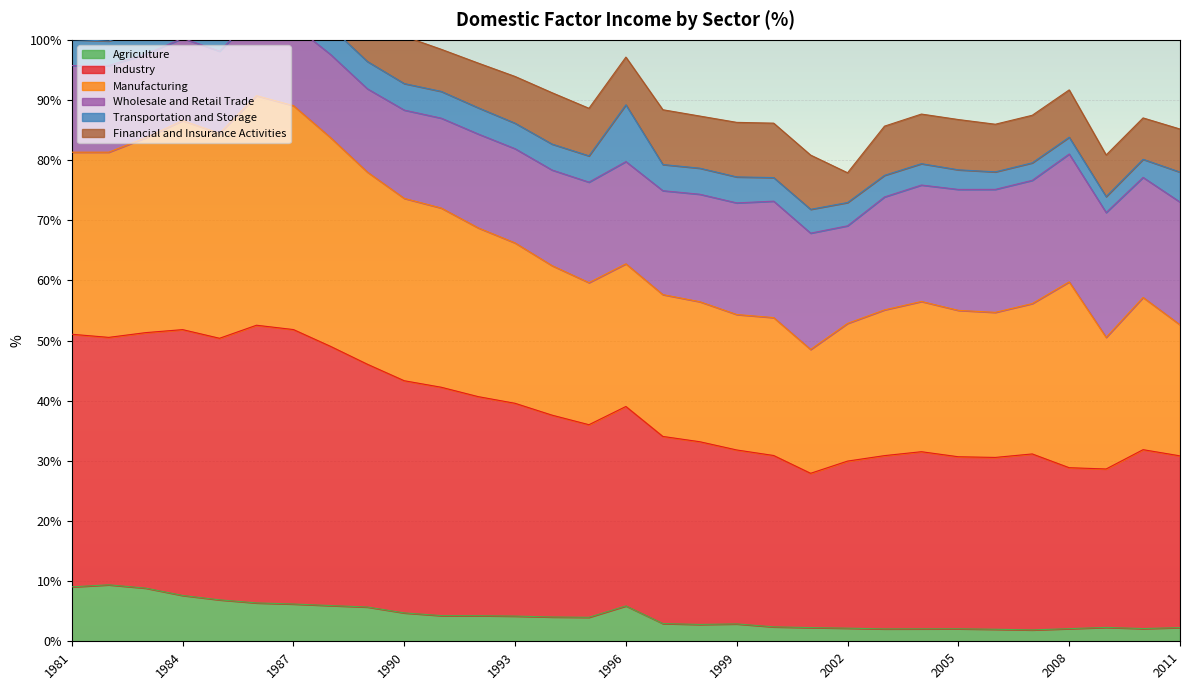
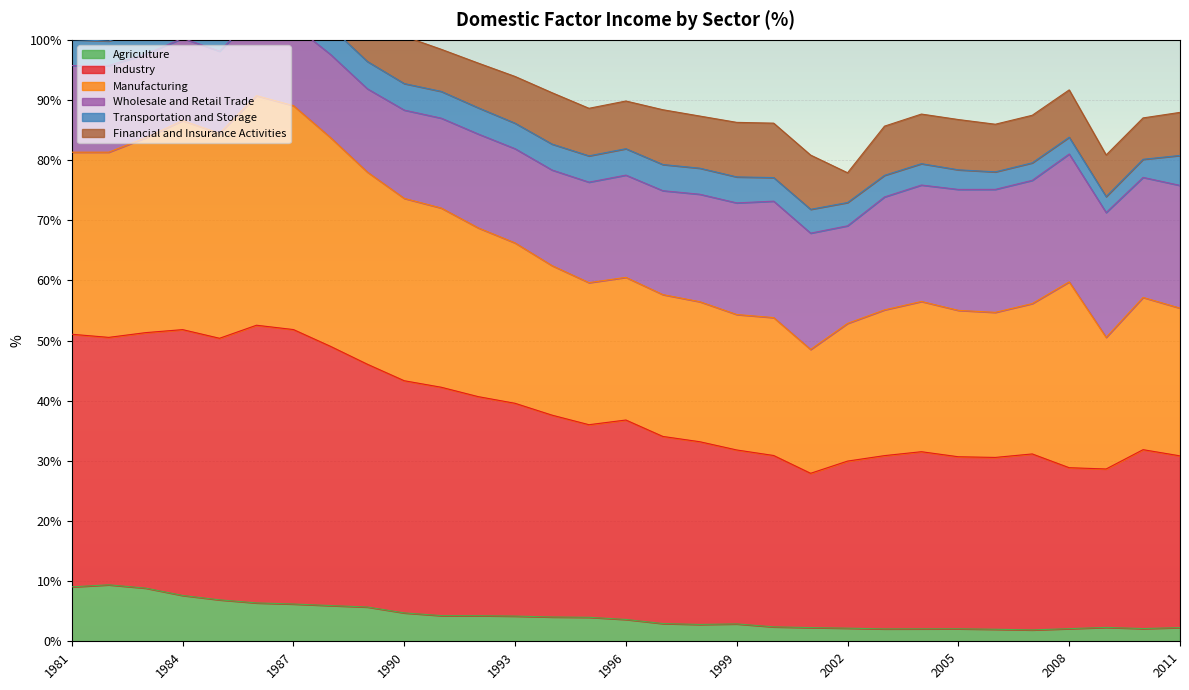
Agriculture, 1996: 6% -> 4%
Transportation and Storage, 1996: 9% -> 4%
Manufacturing, 2011: 22% -> 25%
